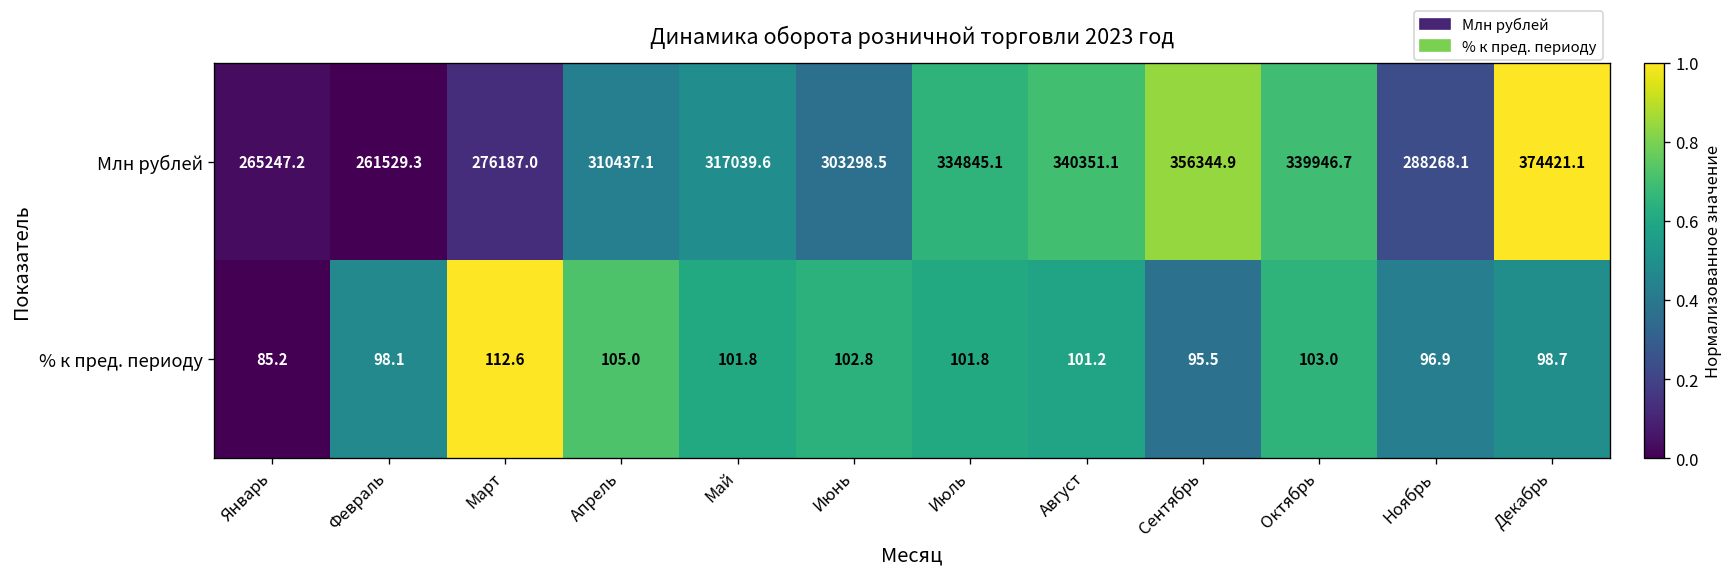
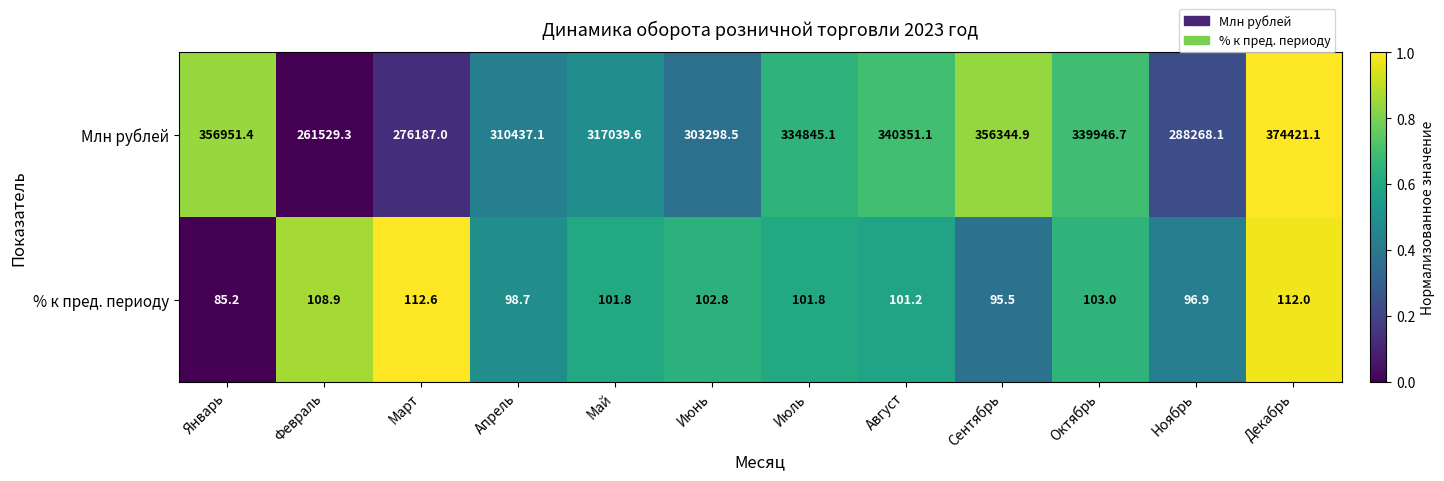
Млн рублей, Январь: 265247.2 -> 356951.4
% к пред. периоду, Февраль: 98.1 -> 108.9
% к пред. периоду, Апрель: 105.0 -> 98.7
% к пред. периоду, Декабрь: 98.7 -> 112.0
